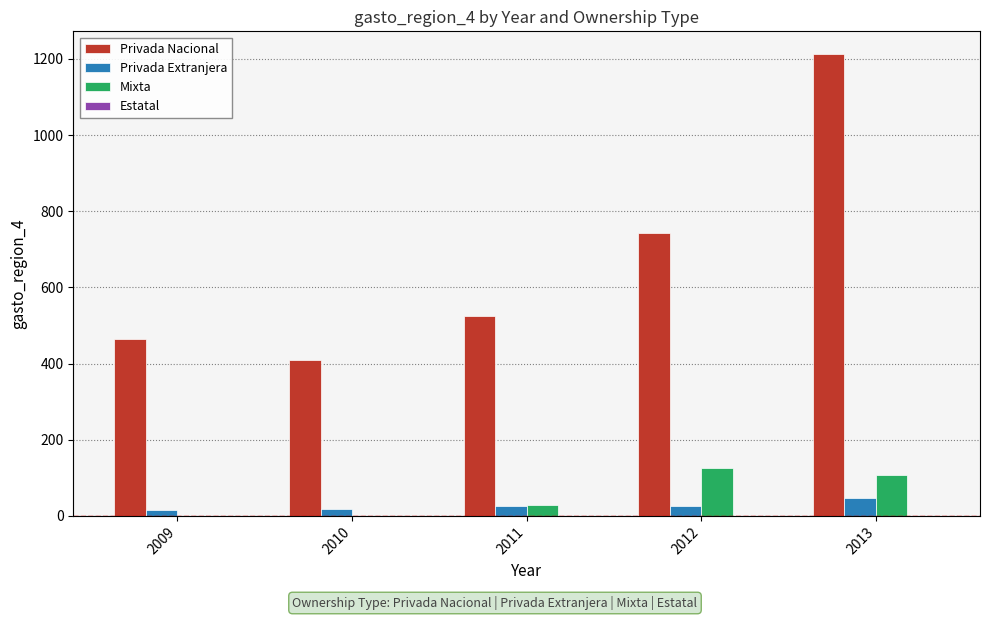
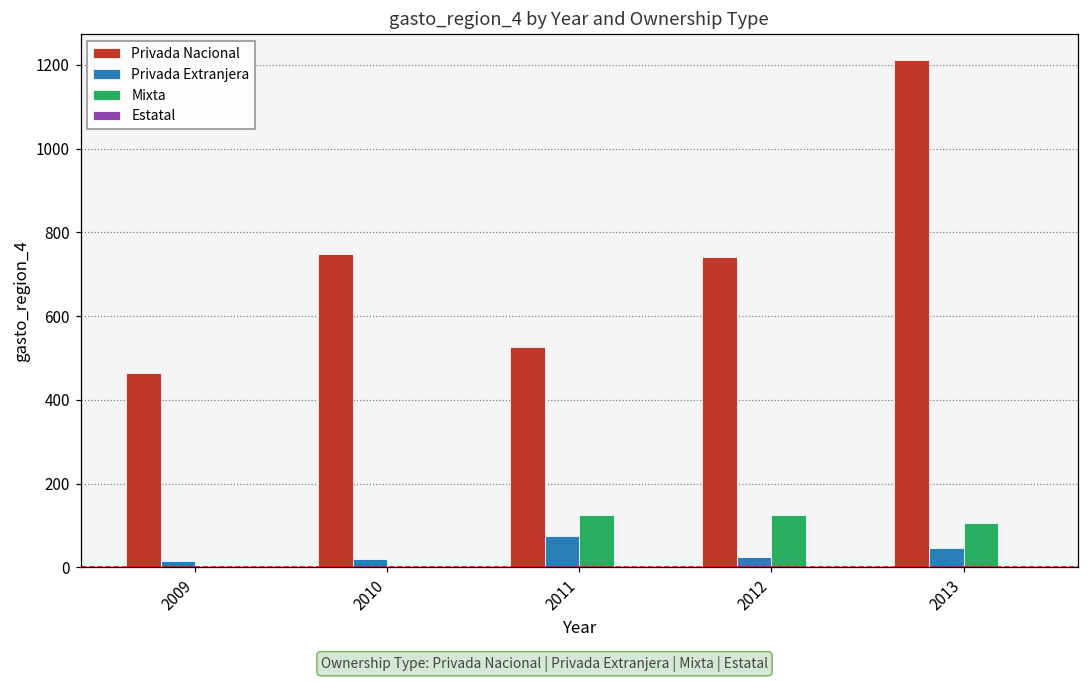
Privada Nacional, 2010: 410 -> 750
Privada Extranjera, 2011: 30 -> 70
Mixta, 2011: 30 -> 130
